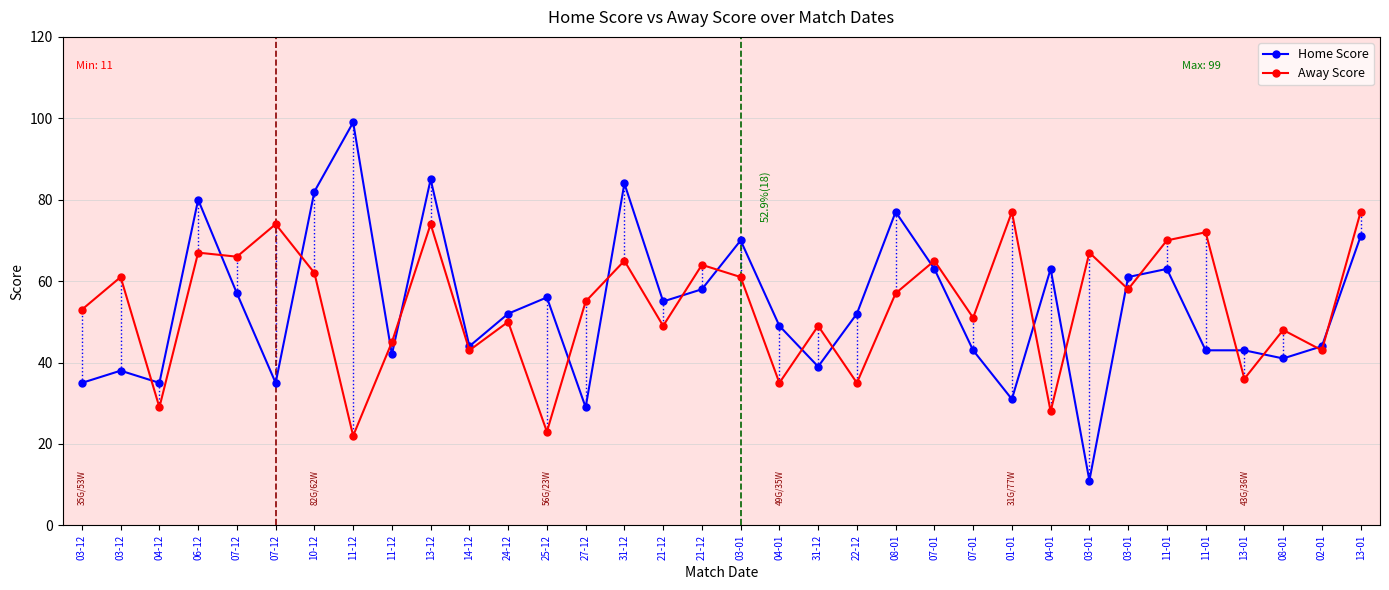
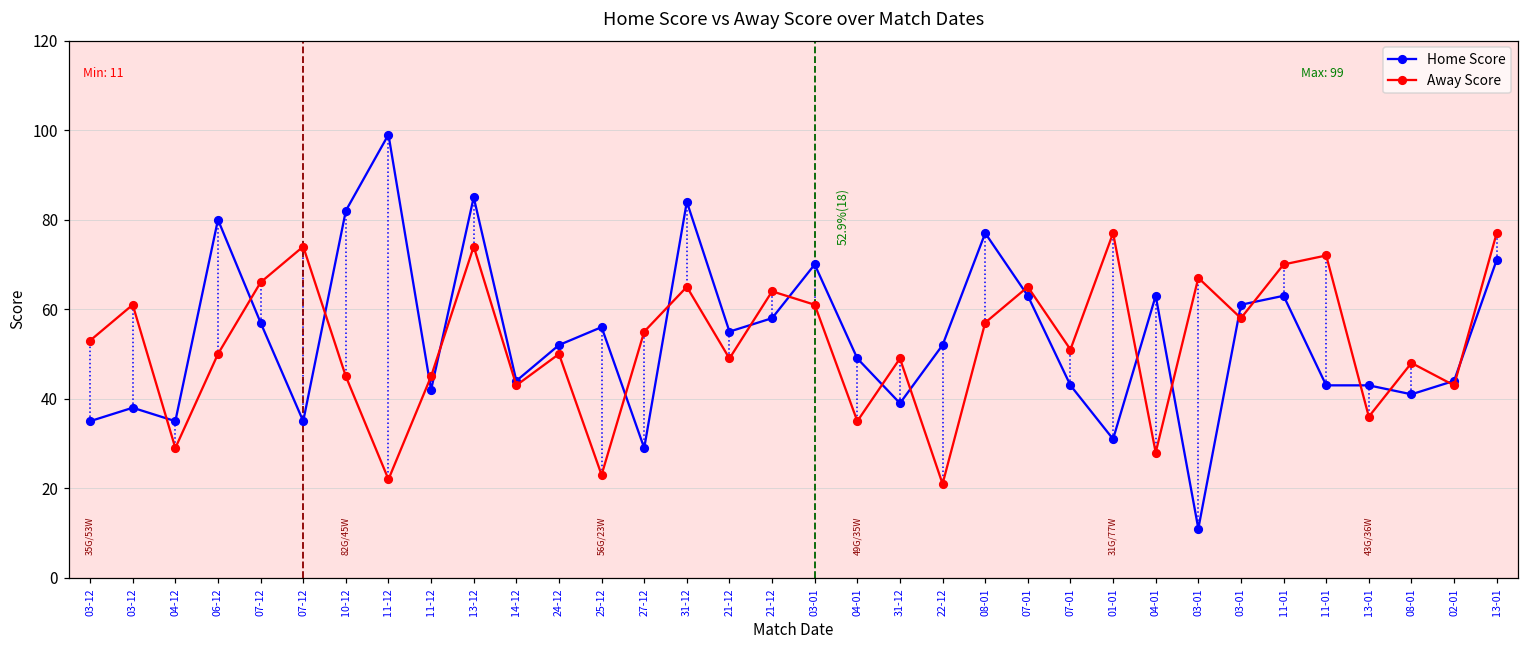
Away Score, 06-12: 67 -> 50
Away Score, 10-12: 62W -> 45W
Away Score, 22-12: 35 -> 21
